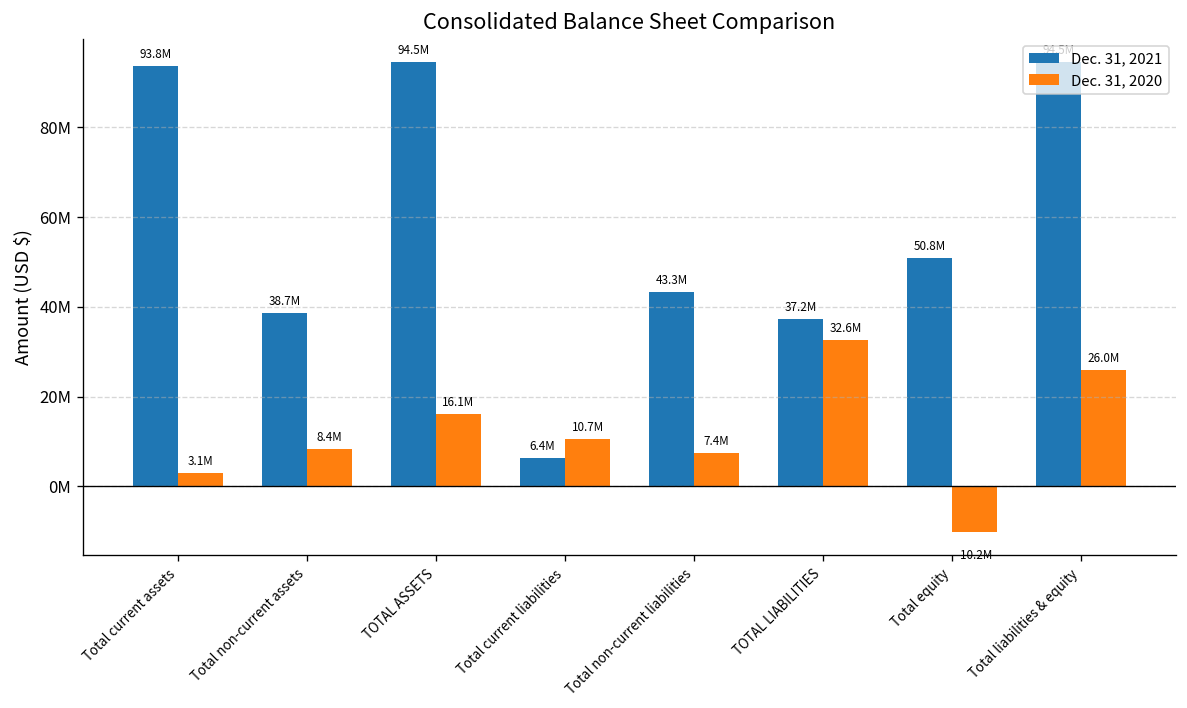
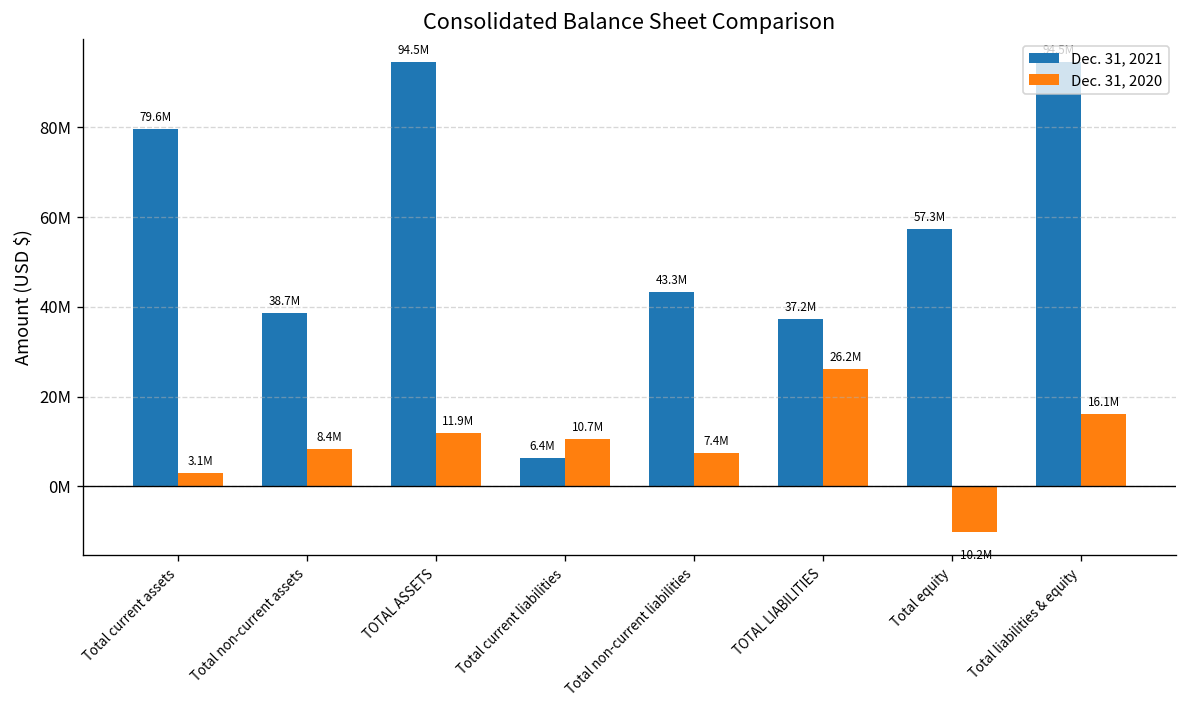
Dec. 31, 2021, Total current assets: 93.8M -> 79.6M
Dec. 31, 2020, TOTAL ASSETS: 16.1M -> 11.9M
Dec. 31, 2020, TOTAL LIABILITIES: 32.6M -> 26.2M
Dec. 31, 2021, Total equity: 50.8M -> 57.3M
Dec. 31, 2020, Total liabilities & equity: 26.0M -> 16.1M
